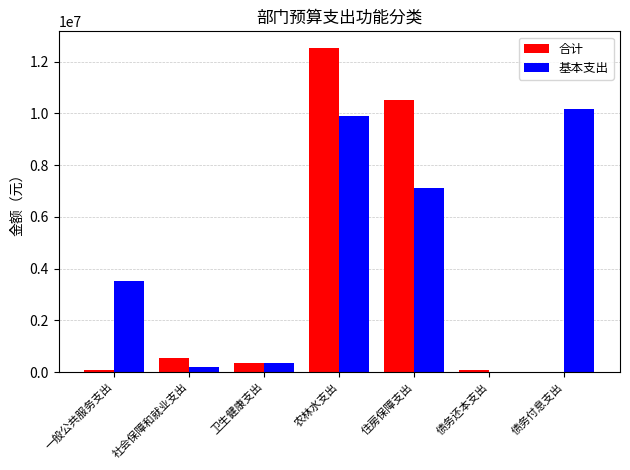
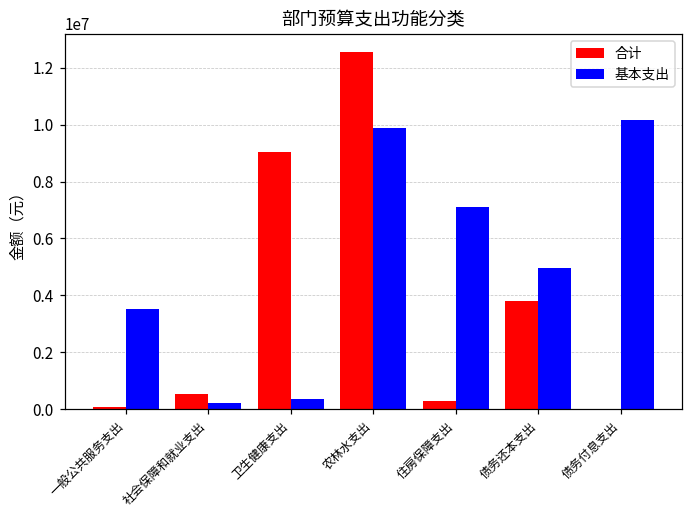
合计, 卫生健康支出: 400000 -> 9100000
合计, 住房保障支出: 10500000 -> 300000
合计, 债务还本支出: 100000 -> 3800000
基本支出, 债务还本支出: 0 -> 5000000
